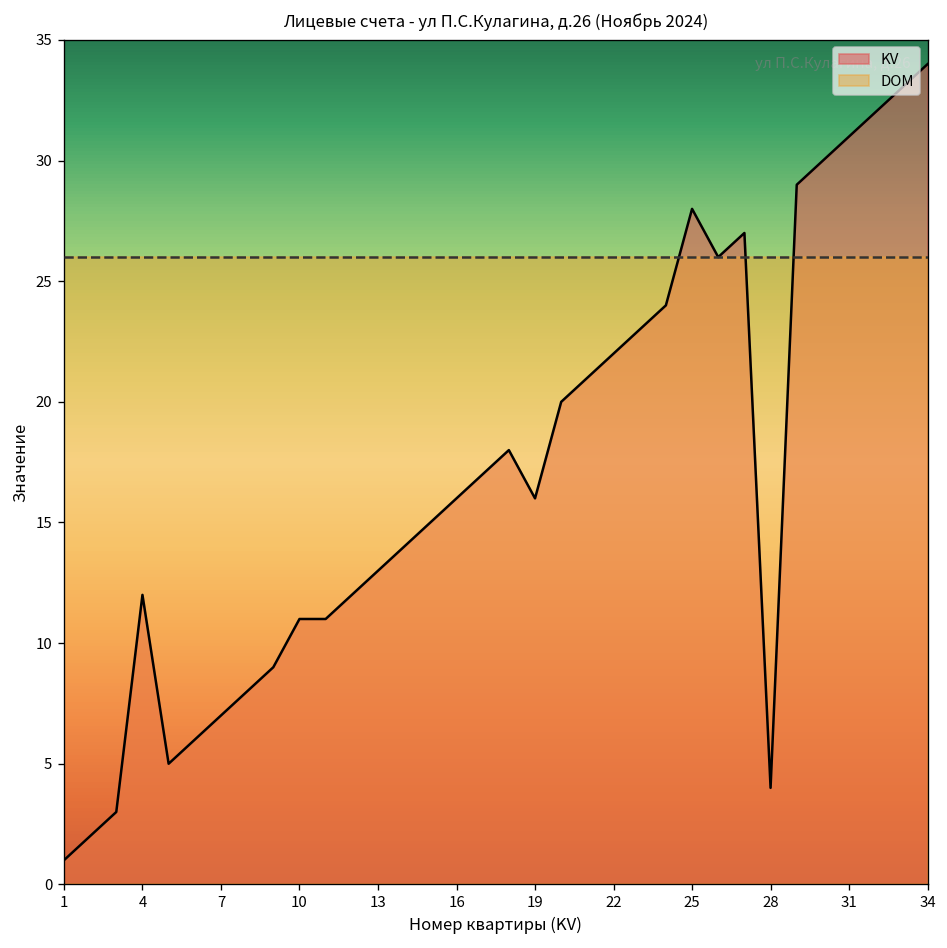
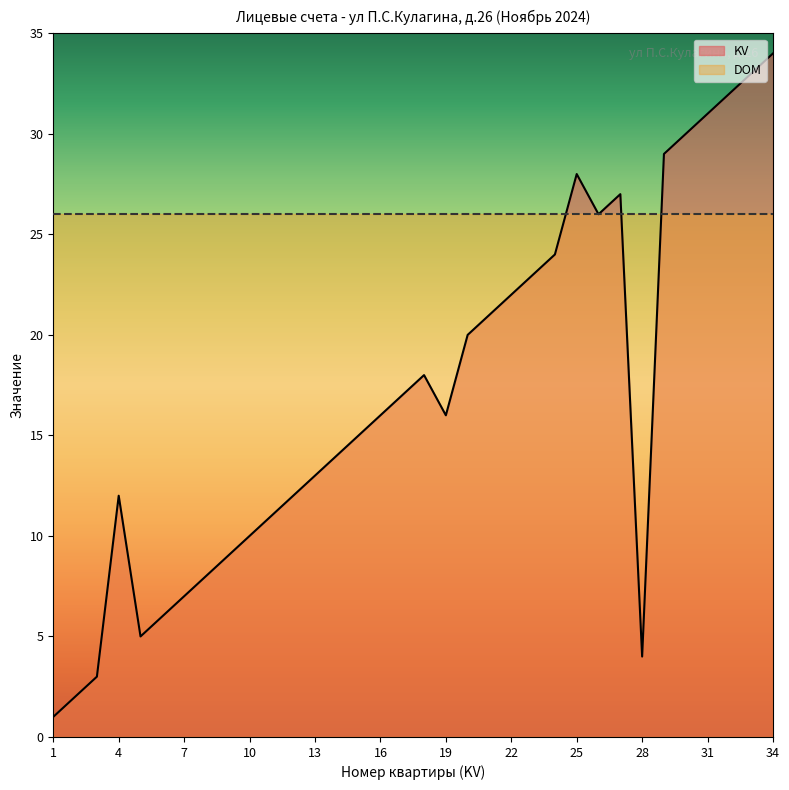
KV, 10: 11 -> 10
